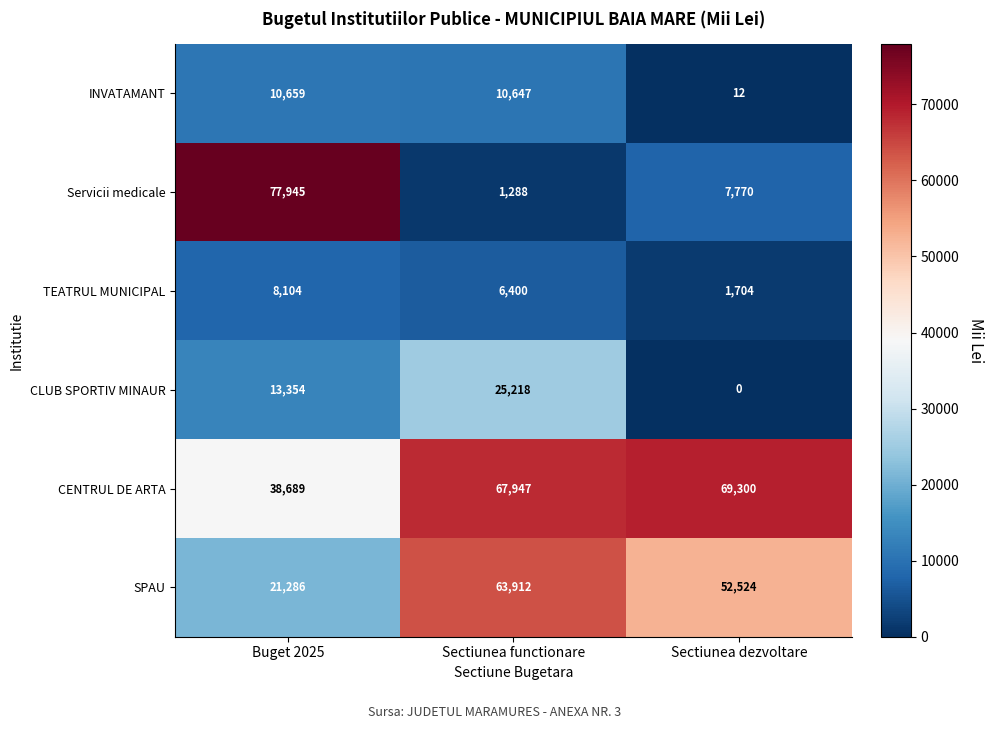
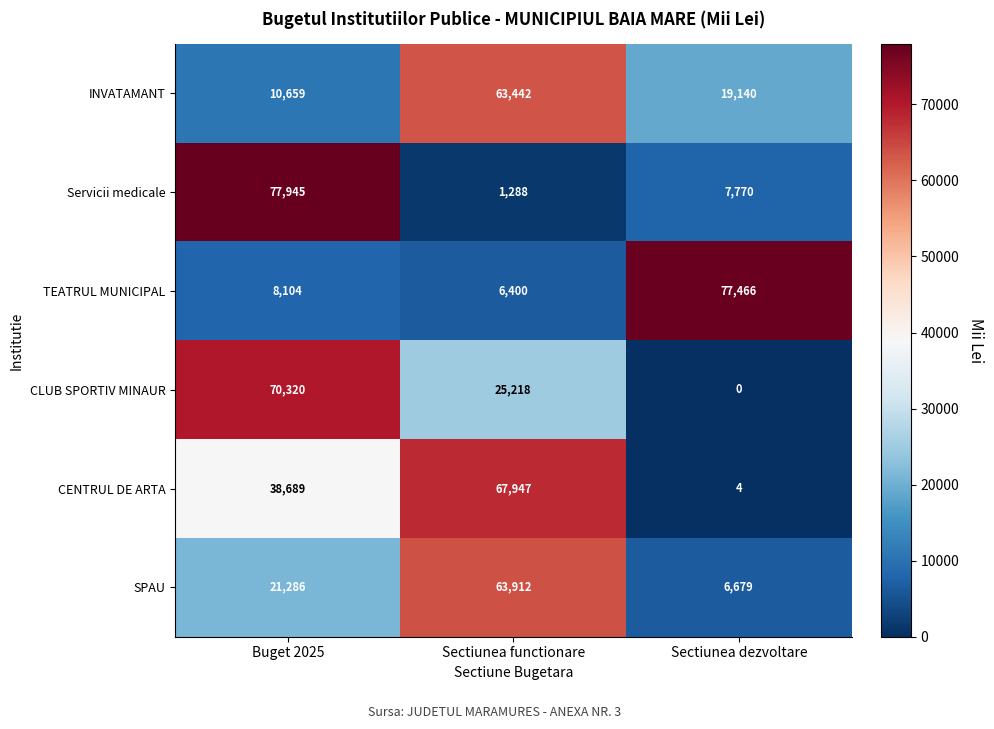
INVATAMANT, Sectiunea functionare: 10,647 -> 63,442
INVATAMANT, Sectiunea dezvoltare: 12 -> 19,140
TEATRUL MUNICIPAL, Sectiunea dezvoltare: 1,704 -> 77,466
CLUB SPORTIV MINAUR, Buget 2025: 13,354 -> 70,320
CENTRUL DE ARTA, Sectiunea dezvoltare: 69,300 -> 4
SPAU, Sectiunea dezvoltare: 52,524 -> 6,679
